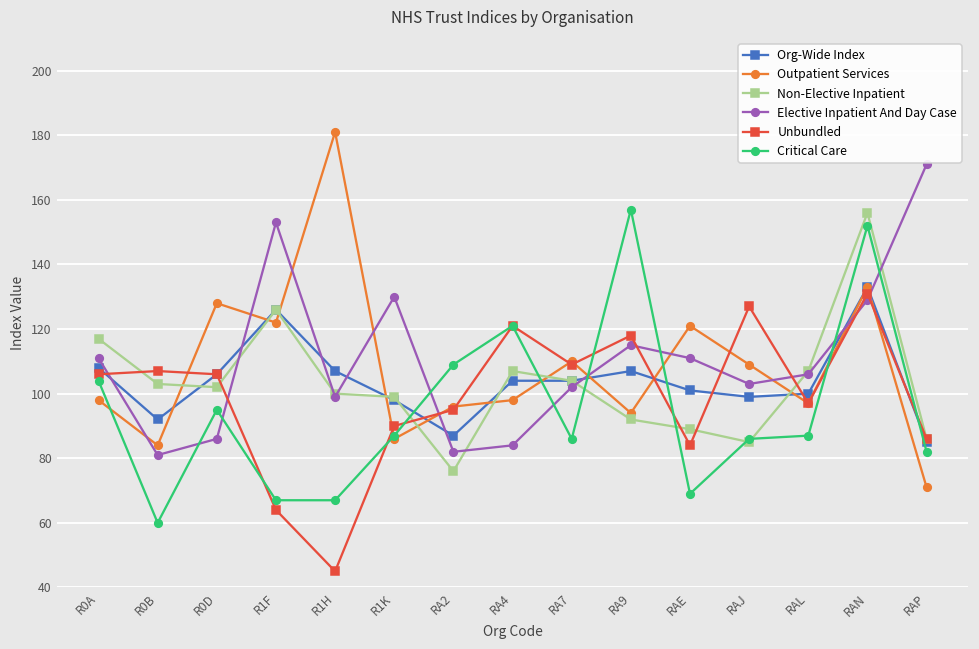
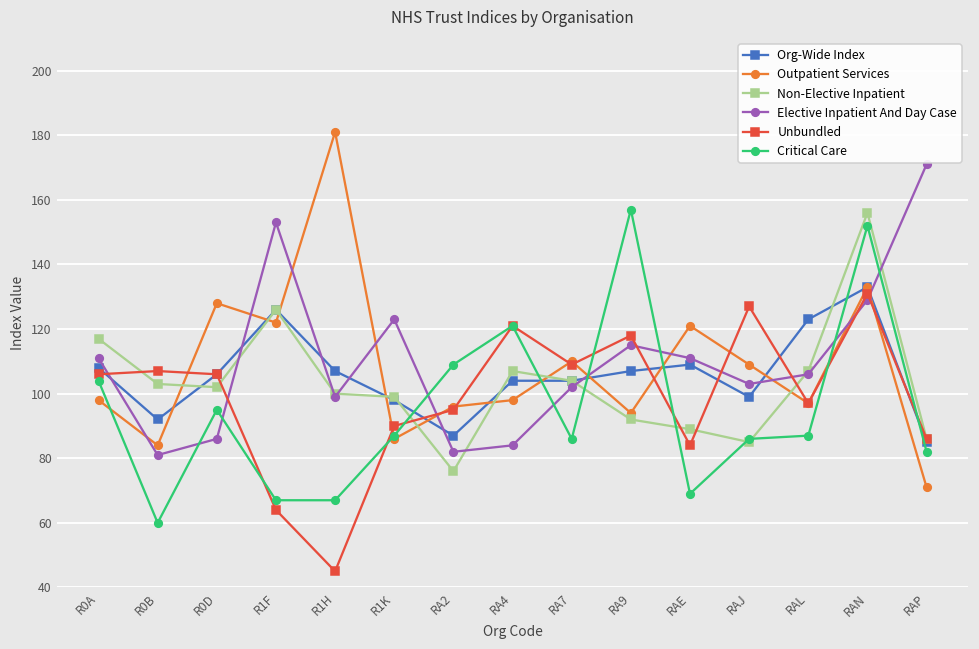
Elective Inpatient And Day Case, R1K: 130 -> 123
Org-Wide Index, RAE: 101 -> 109
Org-Wide Index, RAL: 100 -> 123
